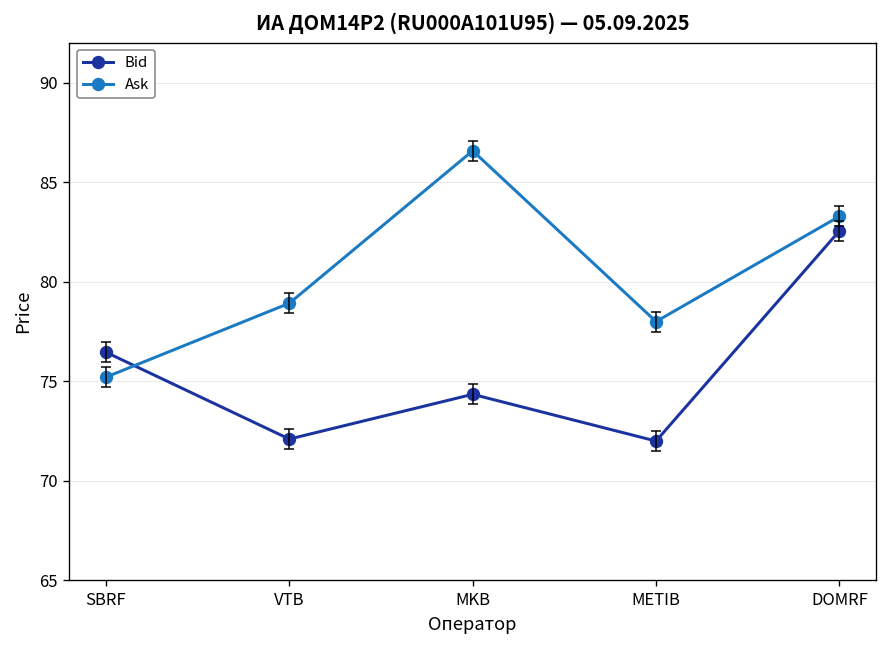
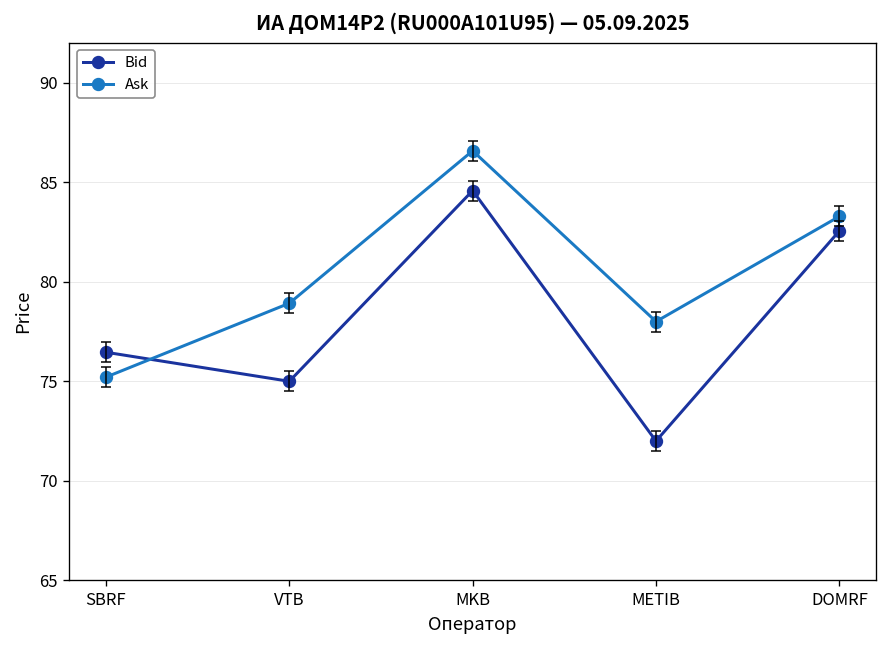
Bid, VTB: 72.1 -> 75.0
Bid, MKB: 74.3 -> 84.6
